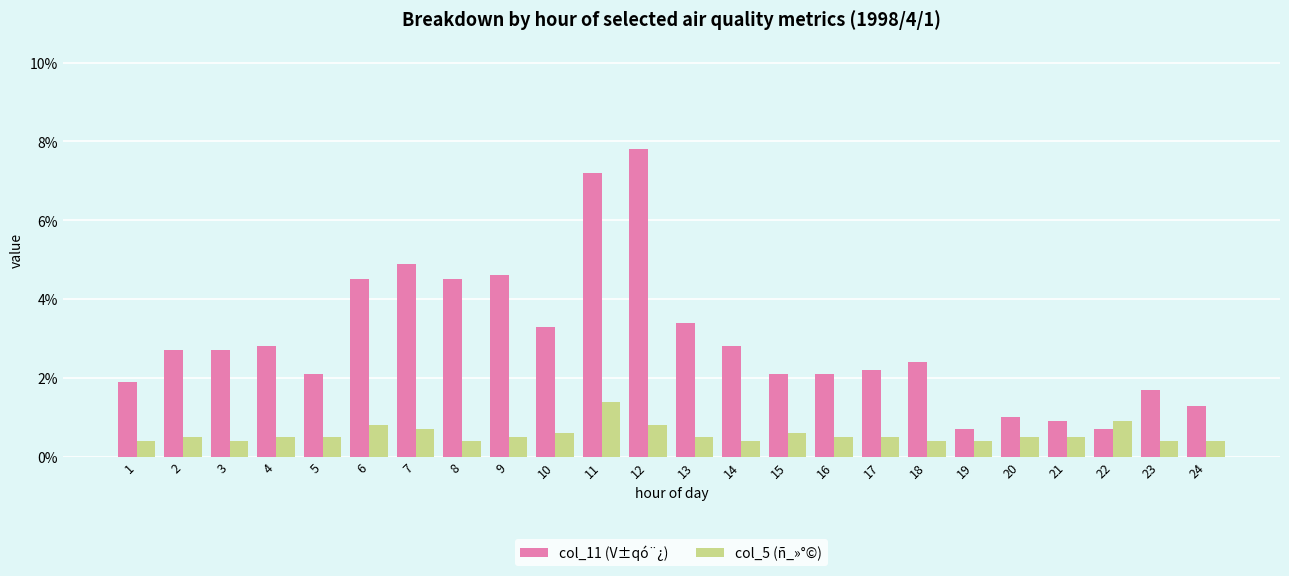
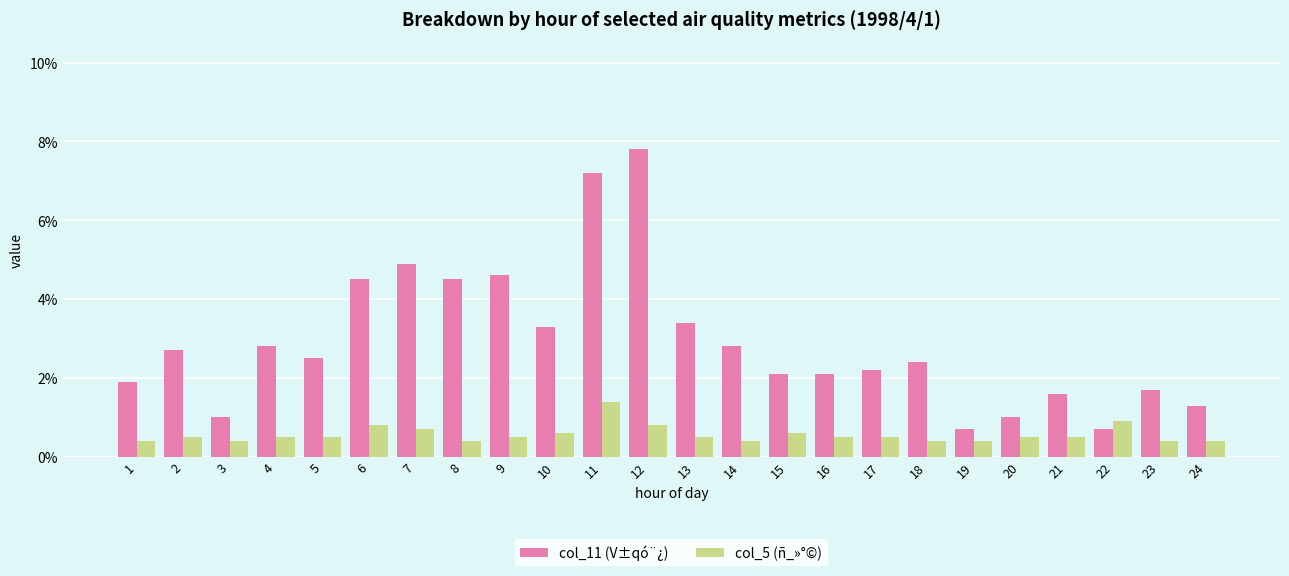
col_11 (V±qó¨¿), 3: 2.7% -> 1.0%
col_11 (V±qó¨¿), 5: 2.1% -> 2.5%
col_11 (V±qó¨¿), 21: 0.9% -> 1.6%
